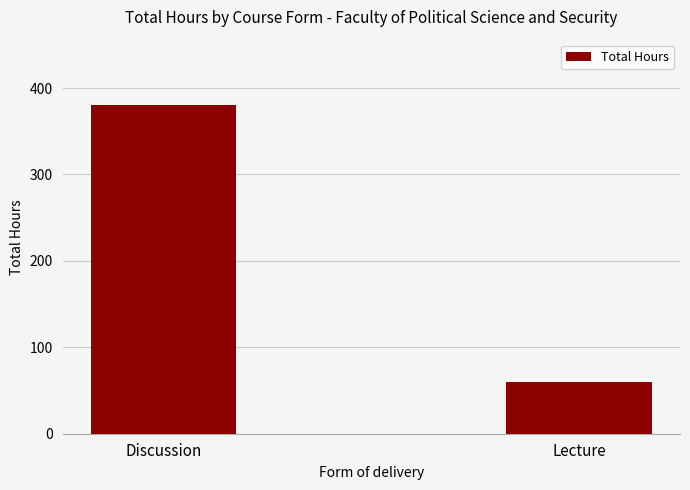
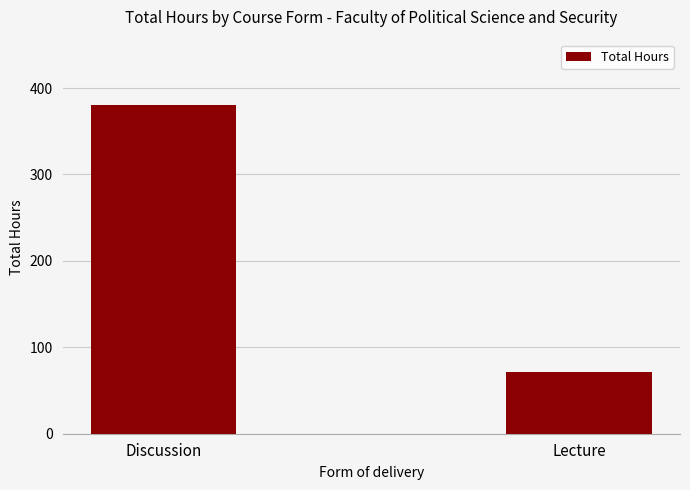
Lecture: 60 -> 70
